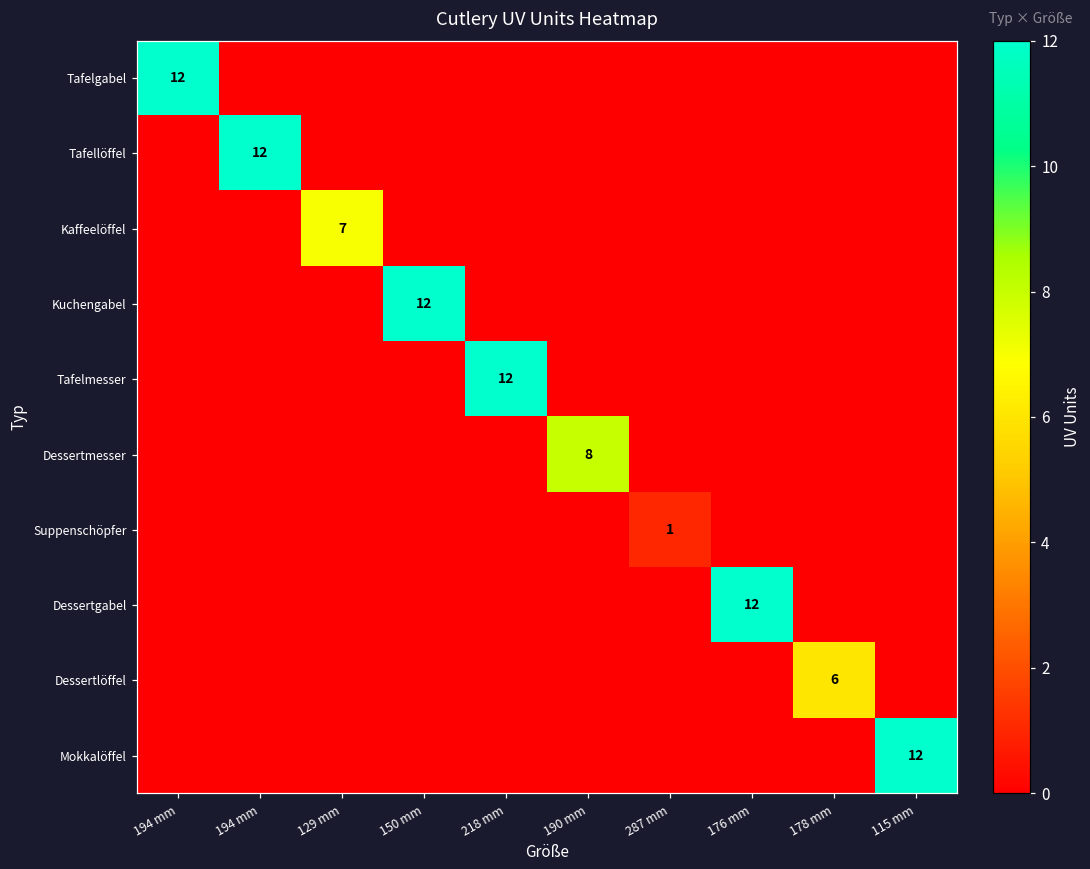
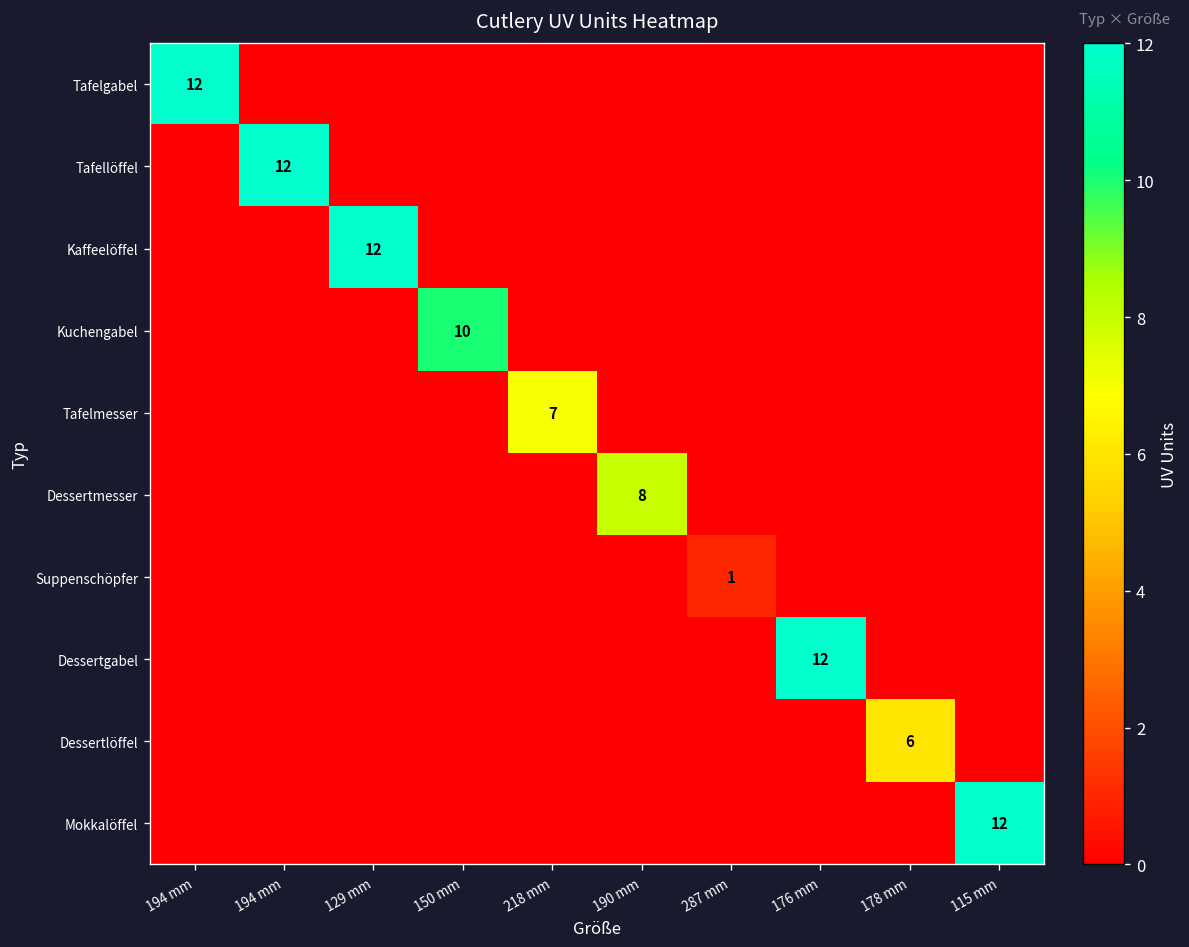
Kaffeelöffel, 129 mm: 7 -> 12
Kuchengabel, 150 mm: 12 -> 10
Tafelmesser, 218 mm: 12 -> 7
